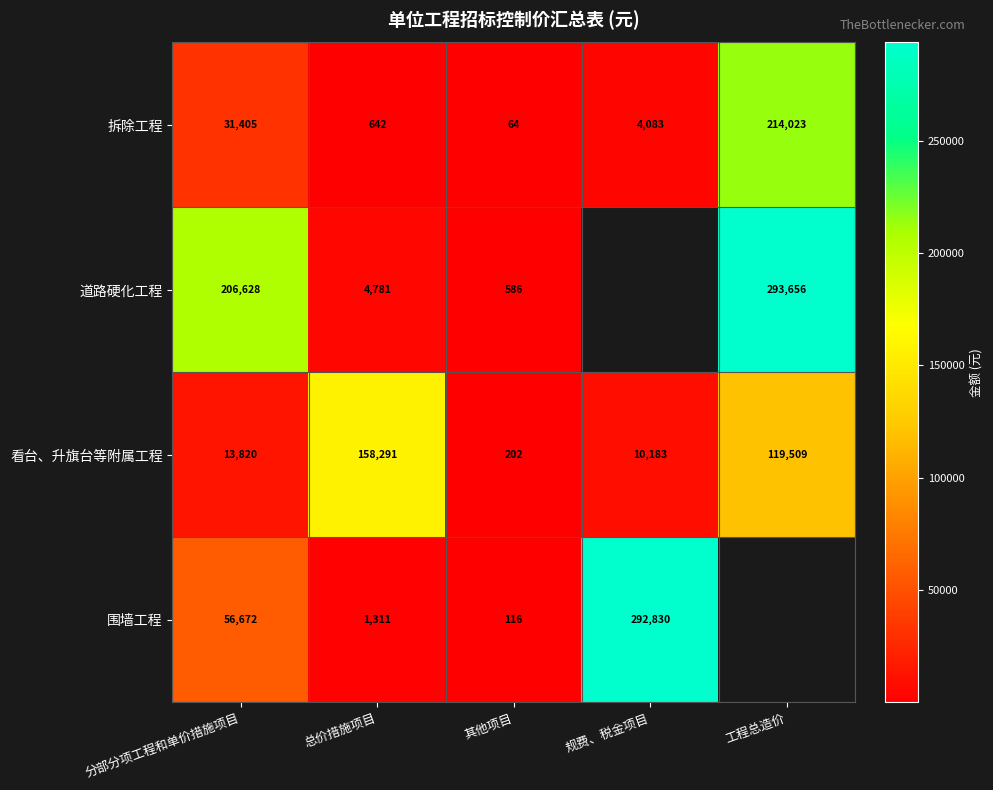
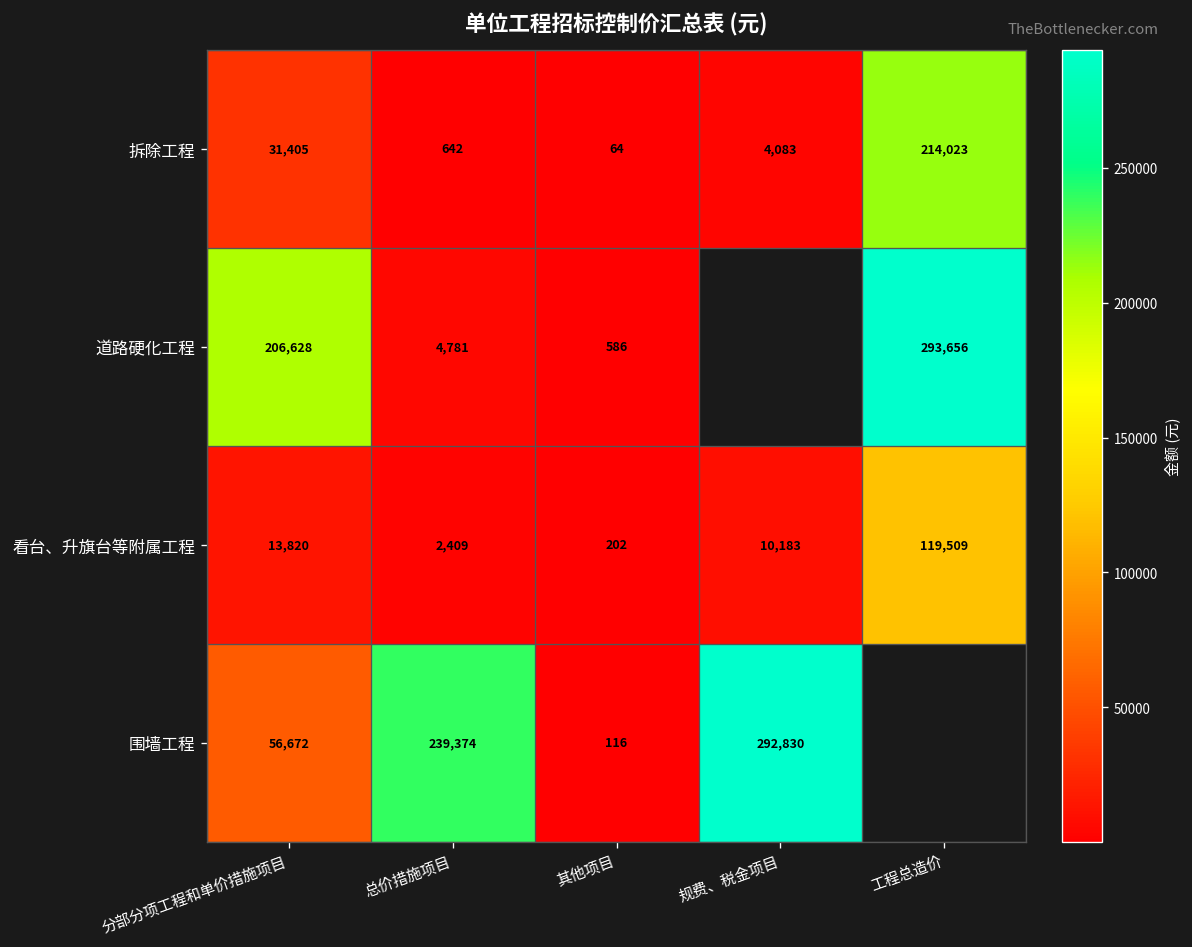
看台、升旗台等附属工程, 总价措施项目: 158,291 -> 2,409
围墙工程, 总价措施项目: 1,311 -> 239,374
